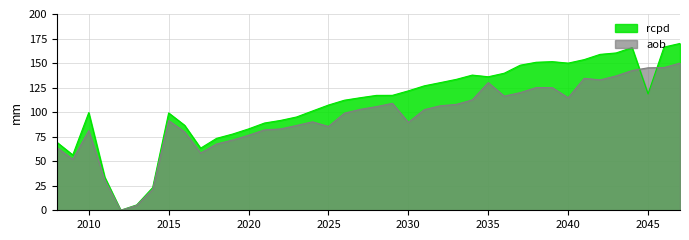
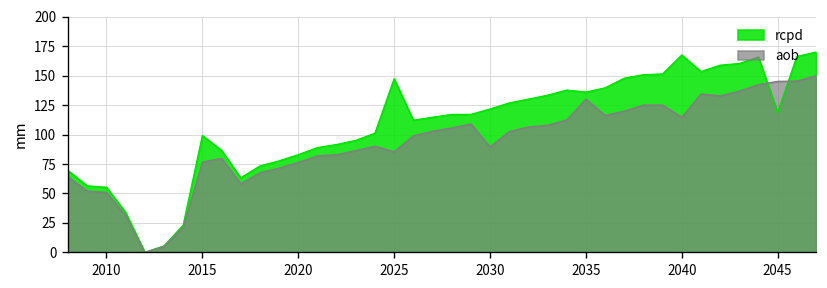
rcpd, 2010: 100 -> 60
aob, 2010: 80 -> 50
aob, 2015: 90 -> 80
rcpd, 2025: 110 -> 150
rcpd, 2040: 150 -> 170
